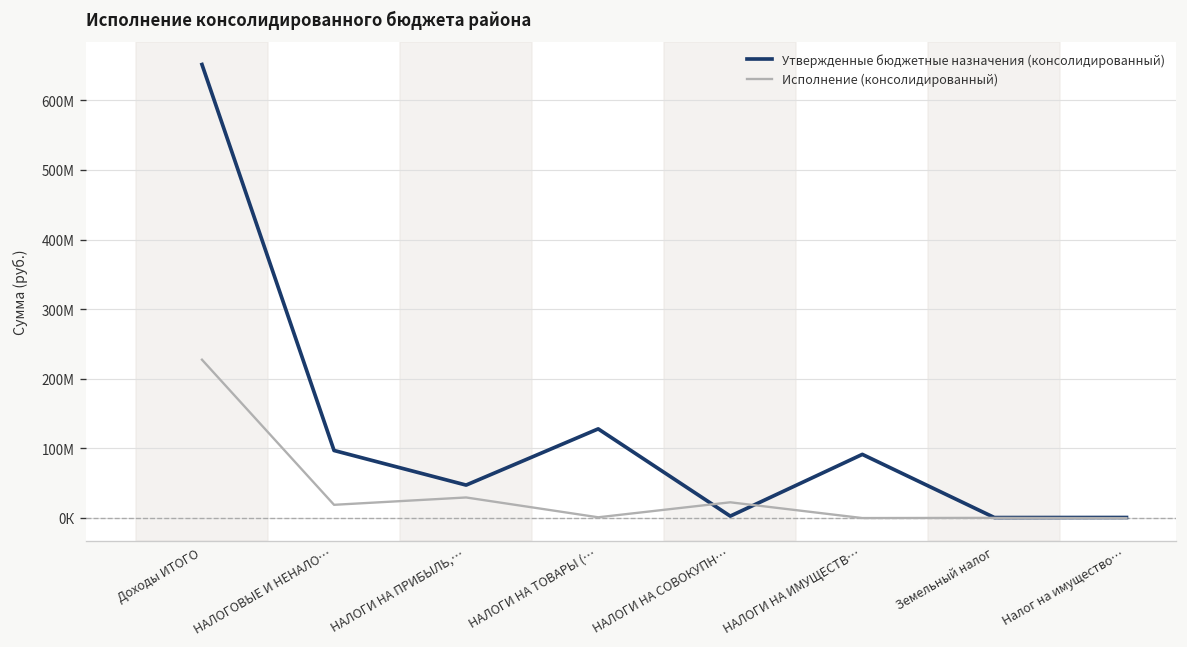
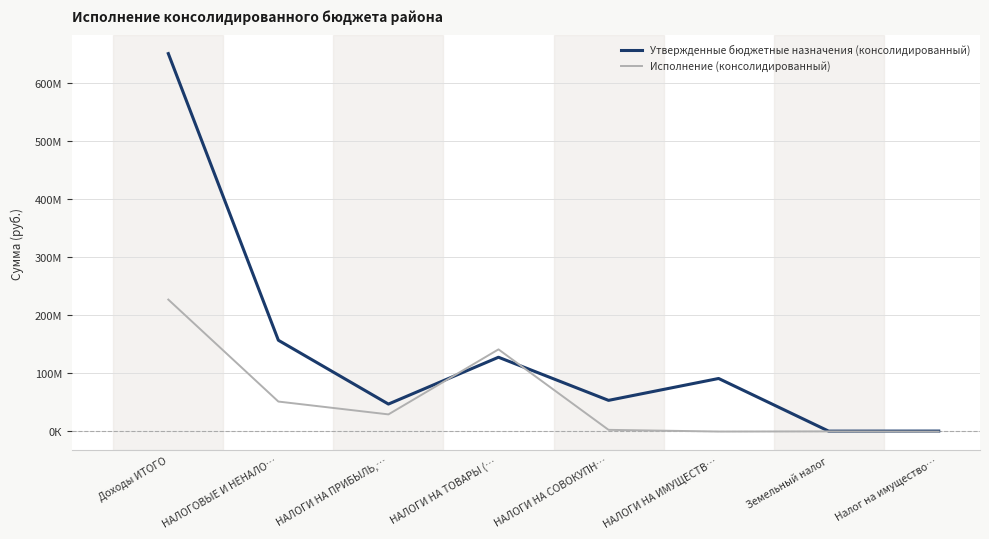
Утвержденные бюджетные назначения (консолидированный), НАЛОГОВЫЕ И НЕНАЛО…: 100М -> 160М
Исполнение (консолидированный), НАЛОГОВЫЕ И НЕНАЛО…: 20М -> 50М
Исполнение (консолидированный), НАЛОГИ НА ТОВАРЫ (…: 0М -> 140М
Утвержденные бюджетные назначения (консолидированный), НАЛОГИ НА СОВОКУПН…: 0М -> 50М
Исполнение (консолидированный), НАЛОГИ НА СОВОКУПН…: 20М -> 0М
